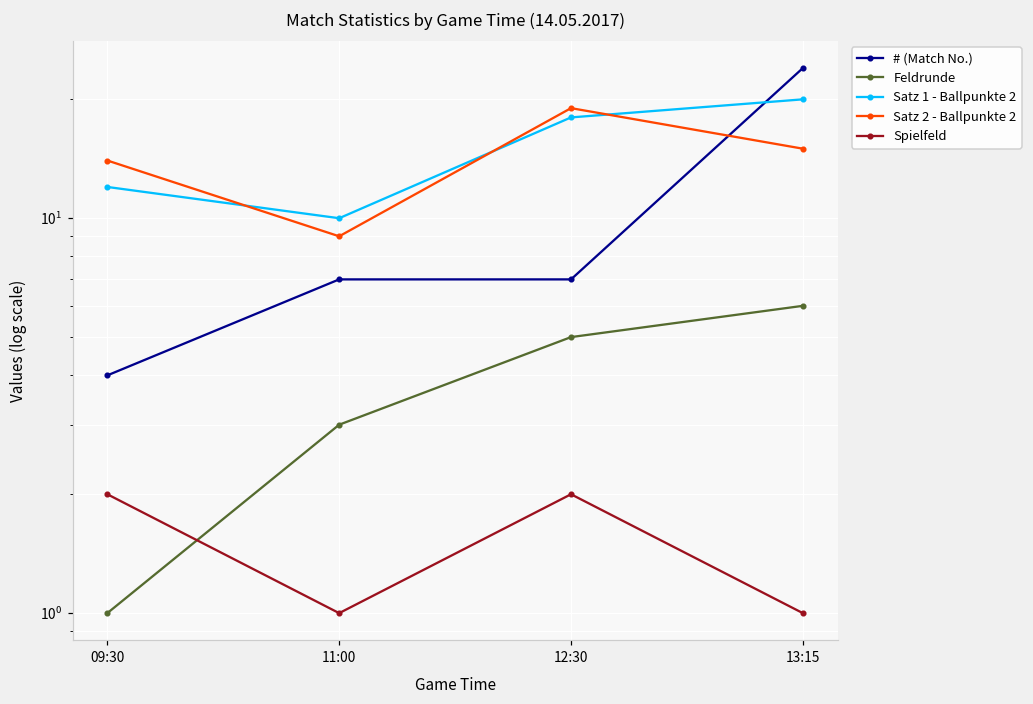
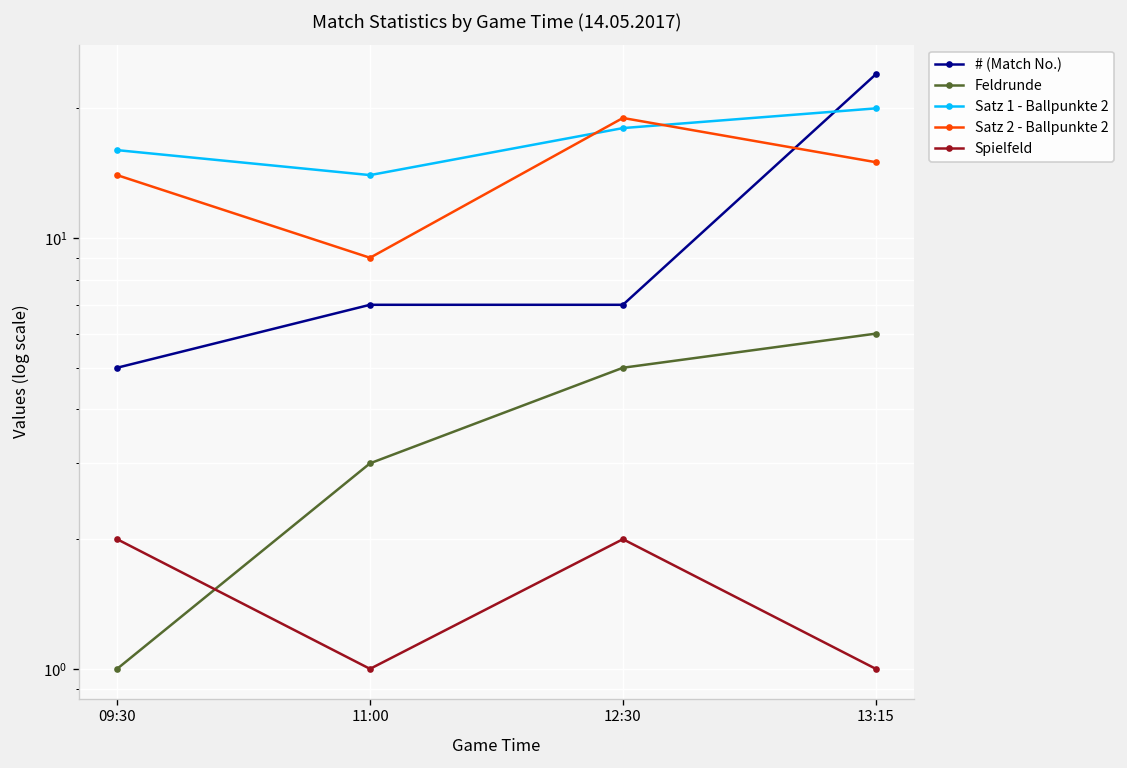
# (Match No.), 09:30: 4 -> 5
Satz 1 - Ballpunkte 2, 09:30: 12 -> 16
Satz 1 - Ballpunkte 2, 11:00: 10 -> 14
